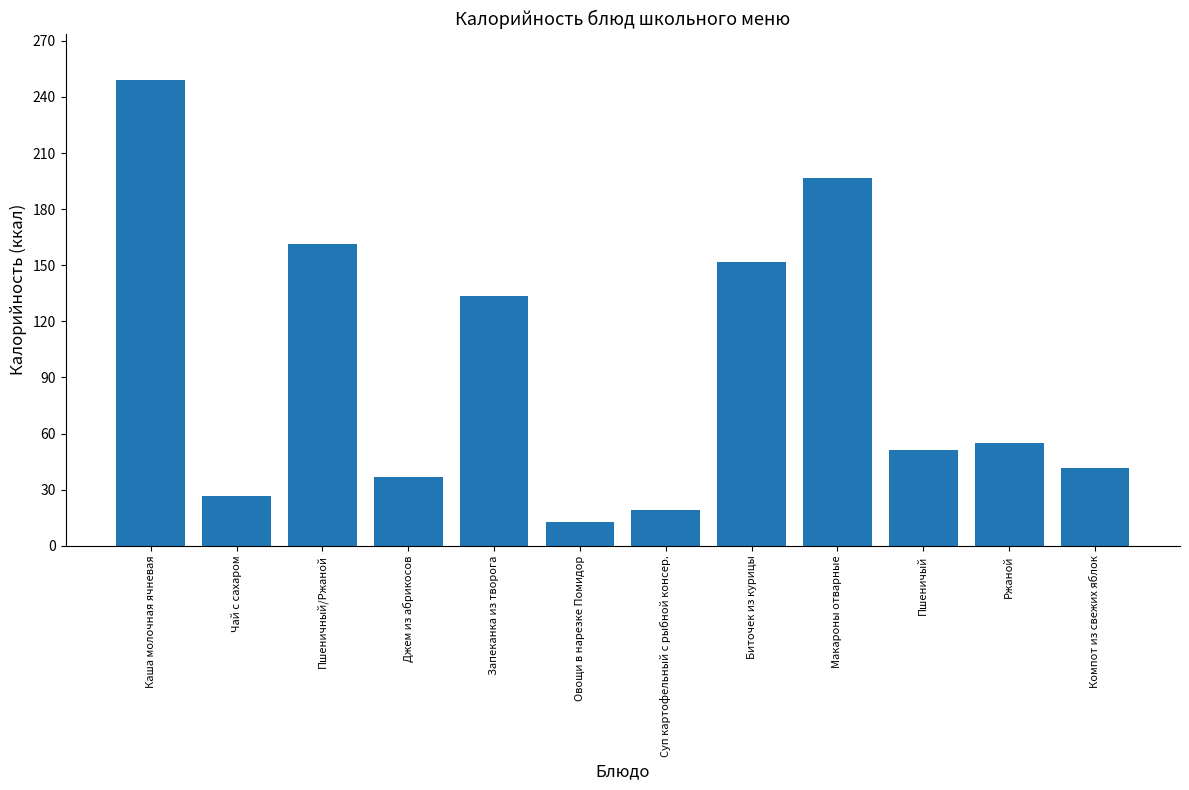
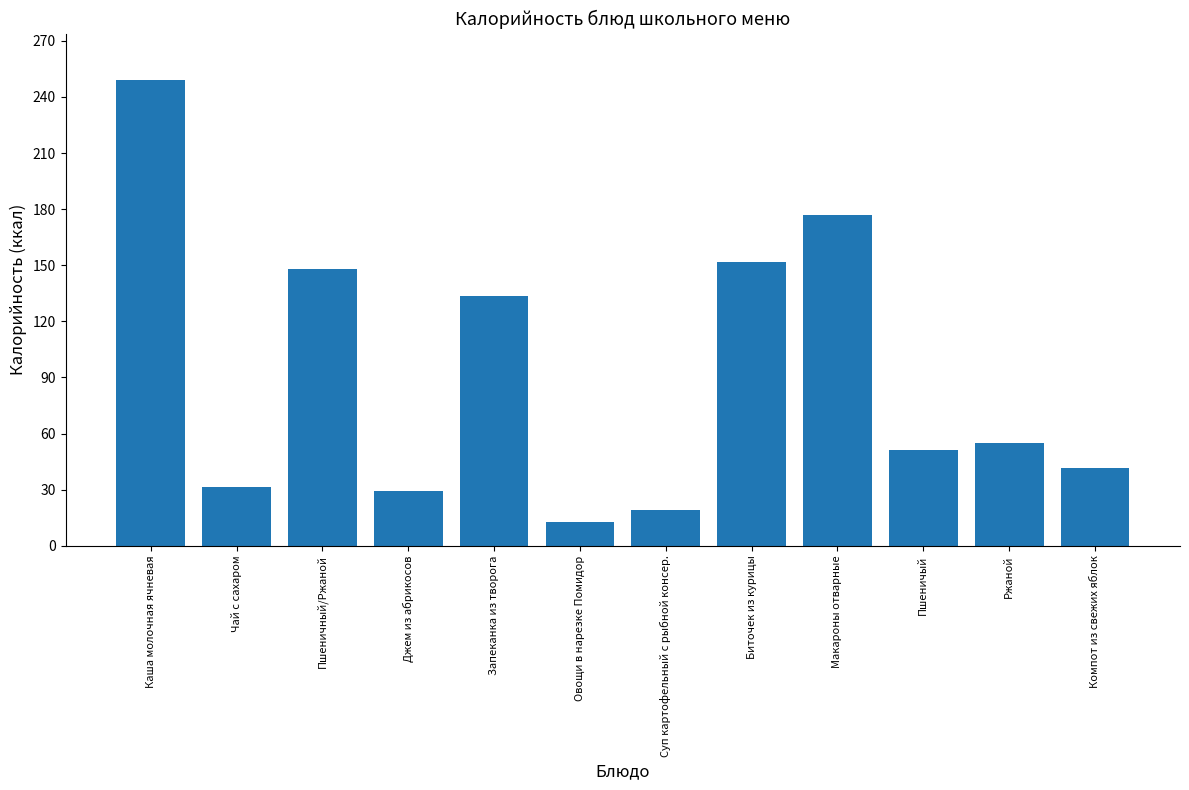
Чай с сахаром: 27 -> 31
Пшеничный/Ржаной: 161 -> 148
Джем из абрикосов: 37 -> 29
Макароны отварные: 197 -> 177
